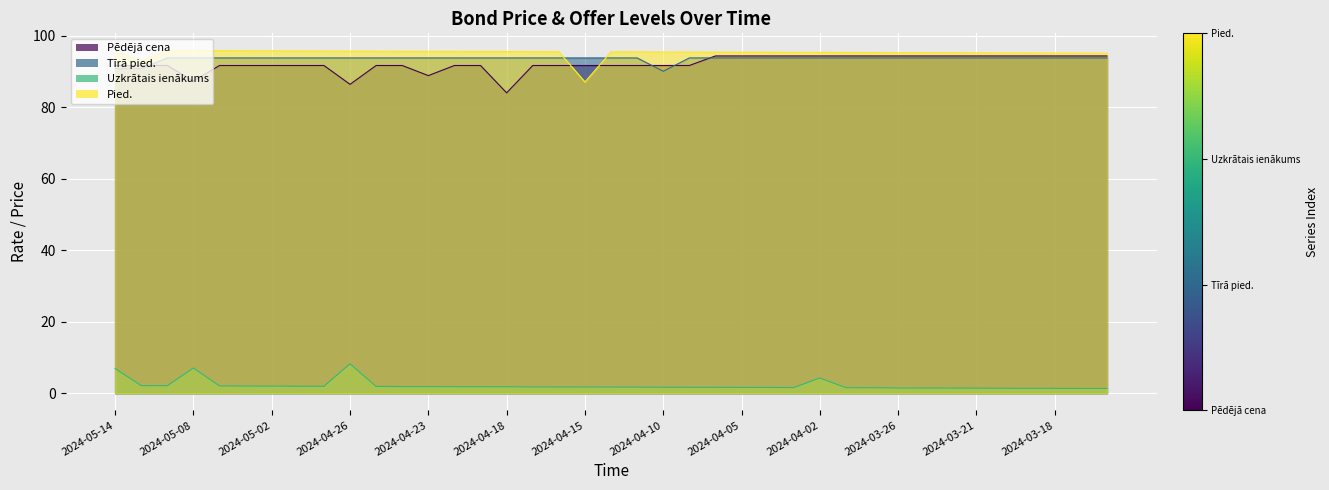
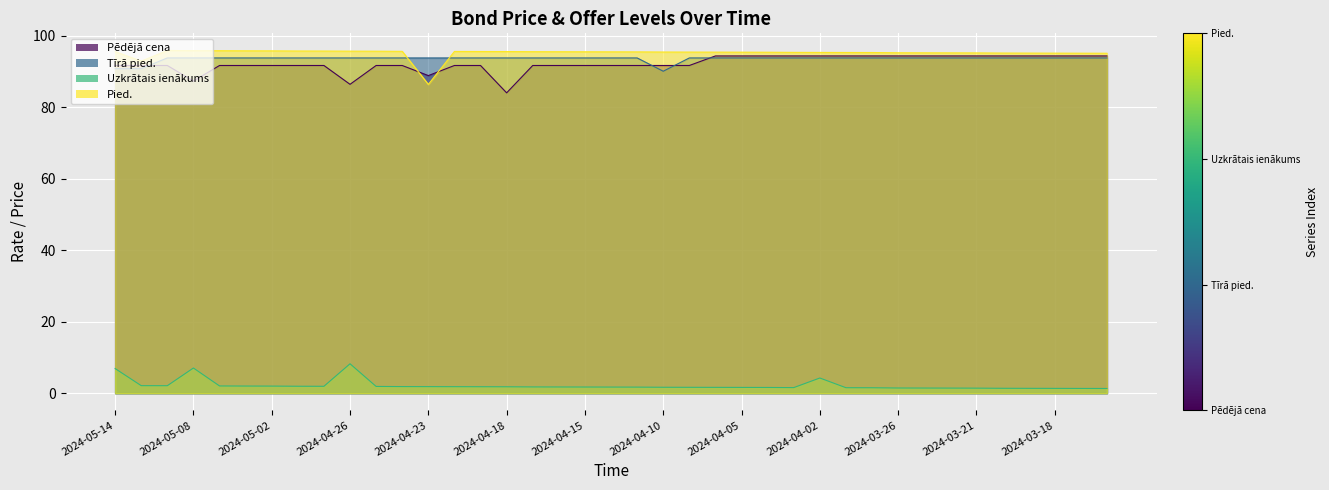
Pied., 2024-04-23: 96 -> 86
Pied., 2024-04-15: 87 -> 95
